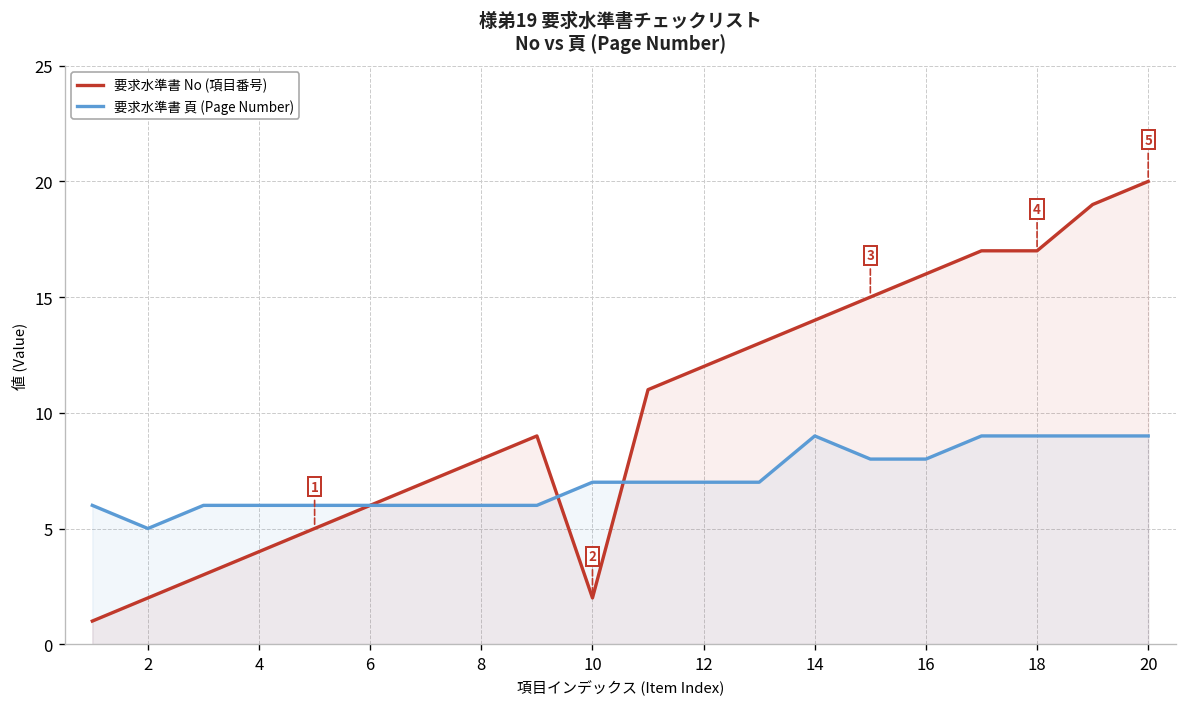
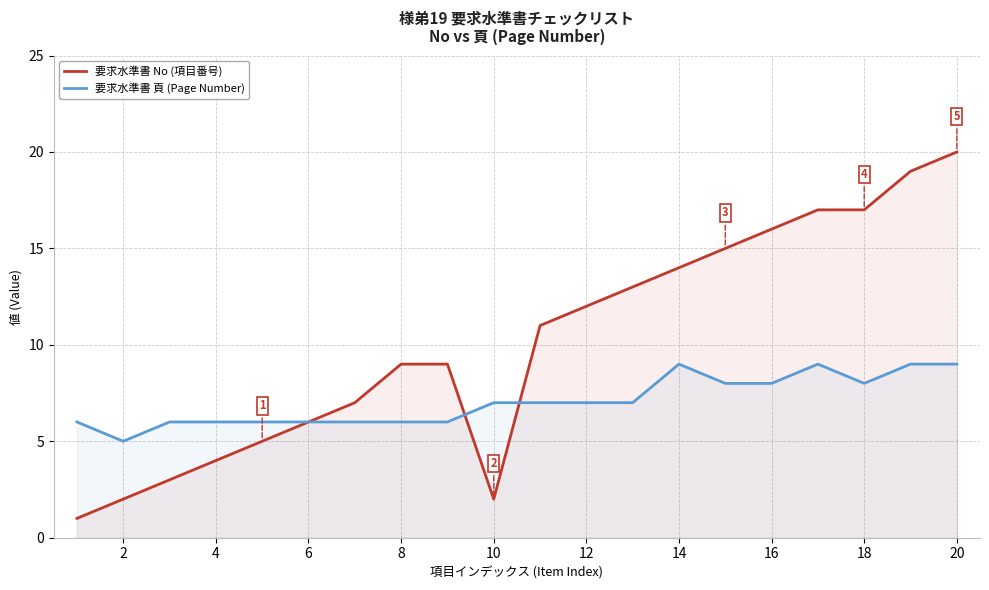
要求水準書 No (項目番号), 8: 8 -> 9
要求水準書 頁 (Page Number), 18: 9 -> 8
